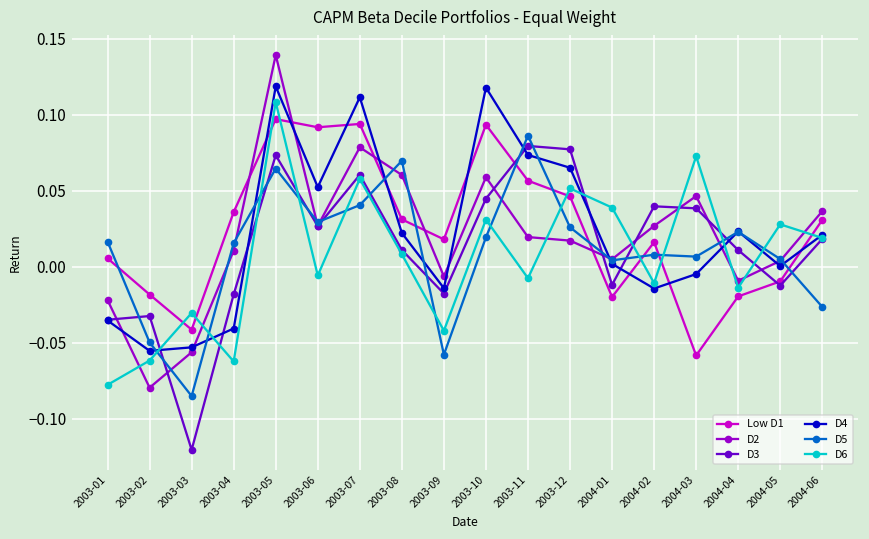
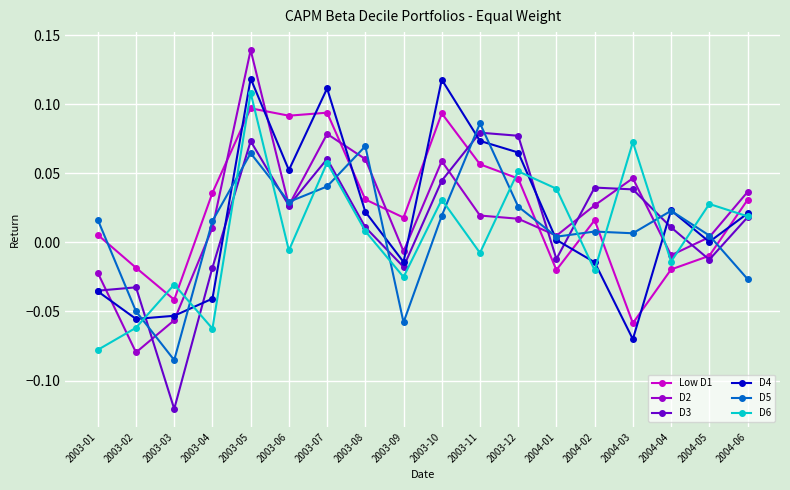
D6, 2003-09: -0.042 -> -0.025
D6, 2004-02: -0.011 -> -0.020
D4, 2004-03: -0.005 -> -0.070
